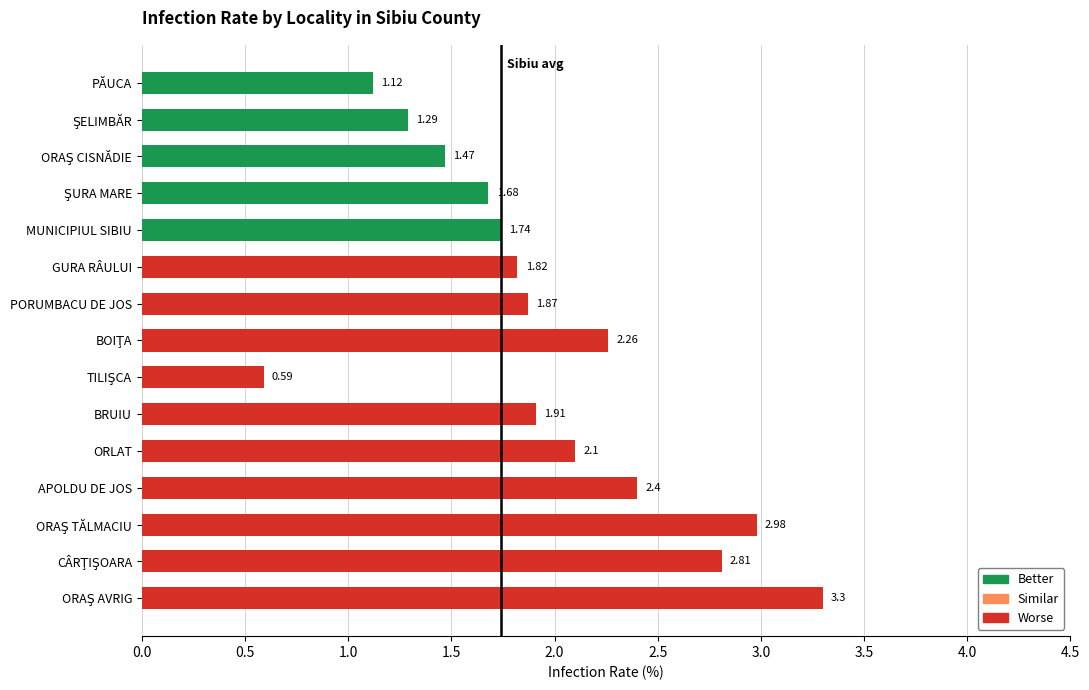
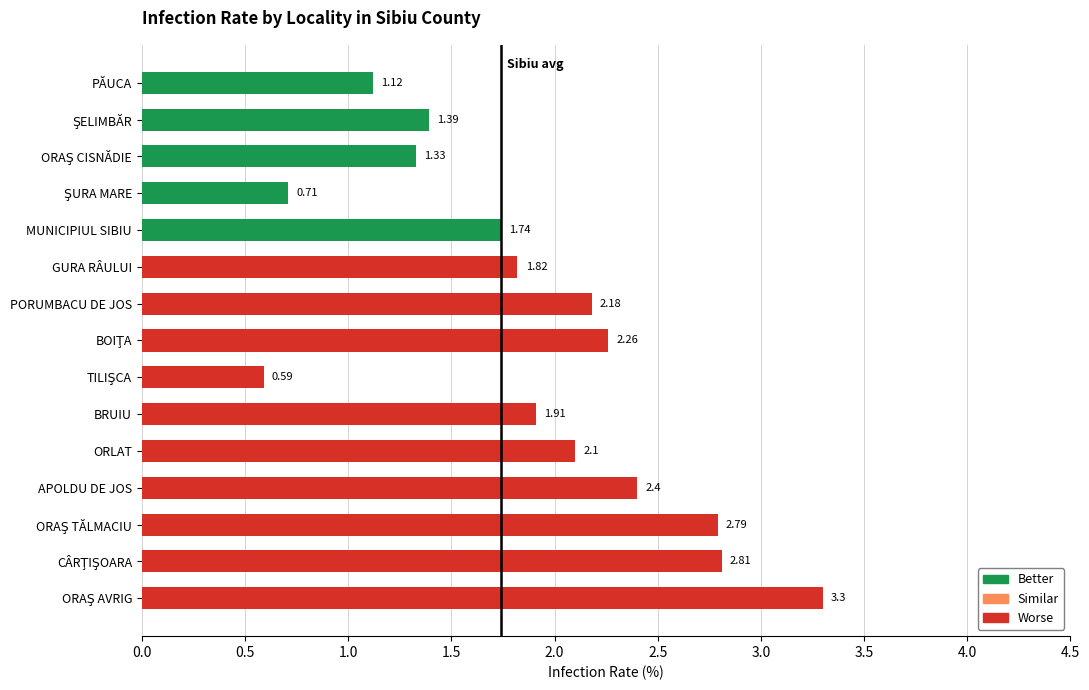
ŞELIMBĂR: 1.29 -> 1.39
ORAŞ CISNĂDIE: 1.47 -> 1.33
ŞURA MARE: 1.68 -> 0.71
PORUMBACU DE JOS: 1.87 -> 2.18
ORAŞ TĂLMACIU: 2.98 -> 2.79
